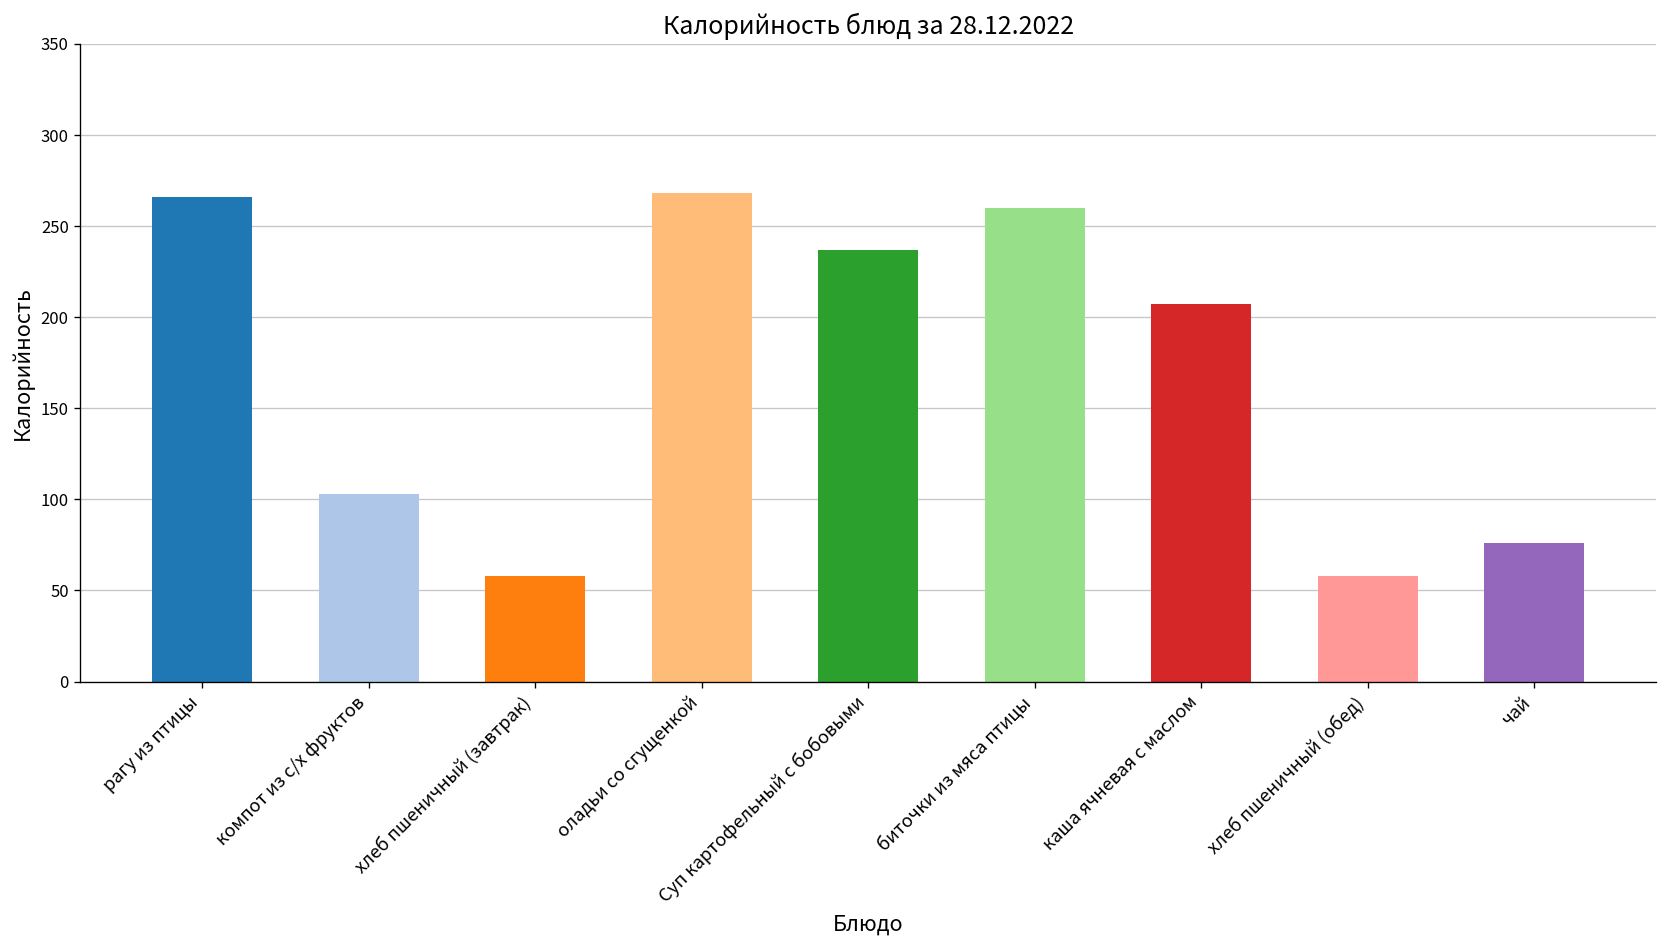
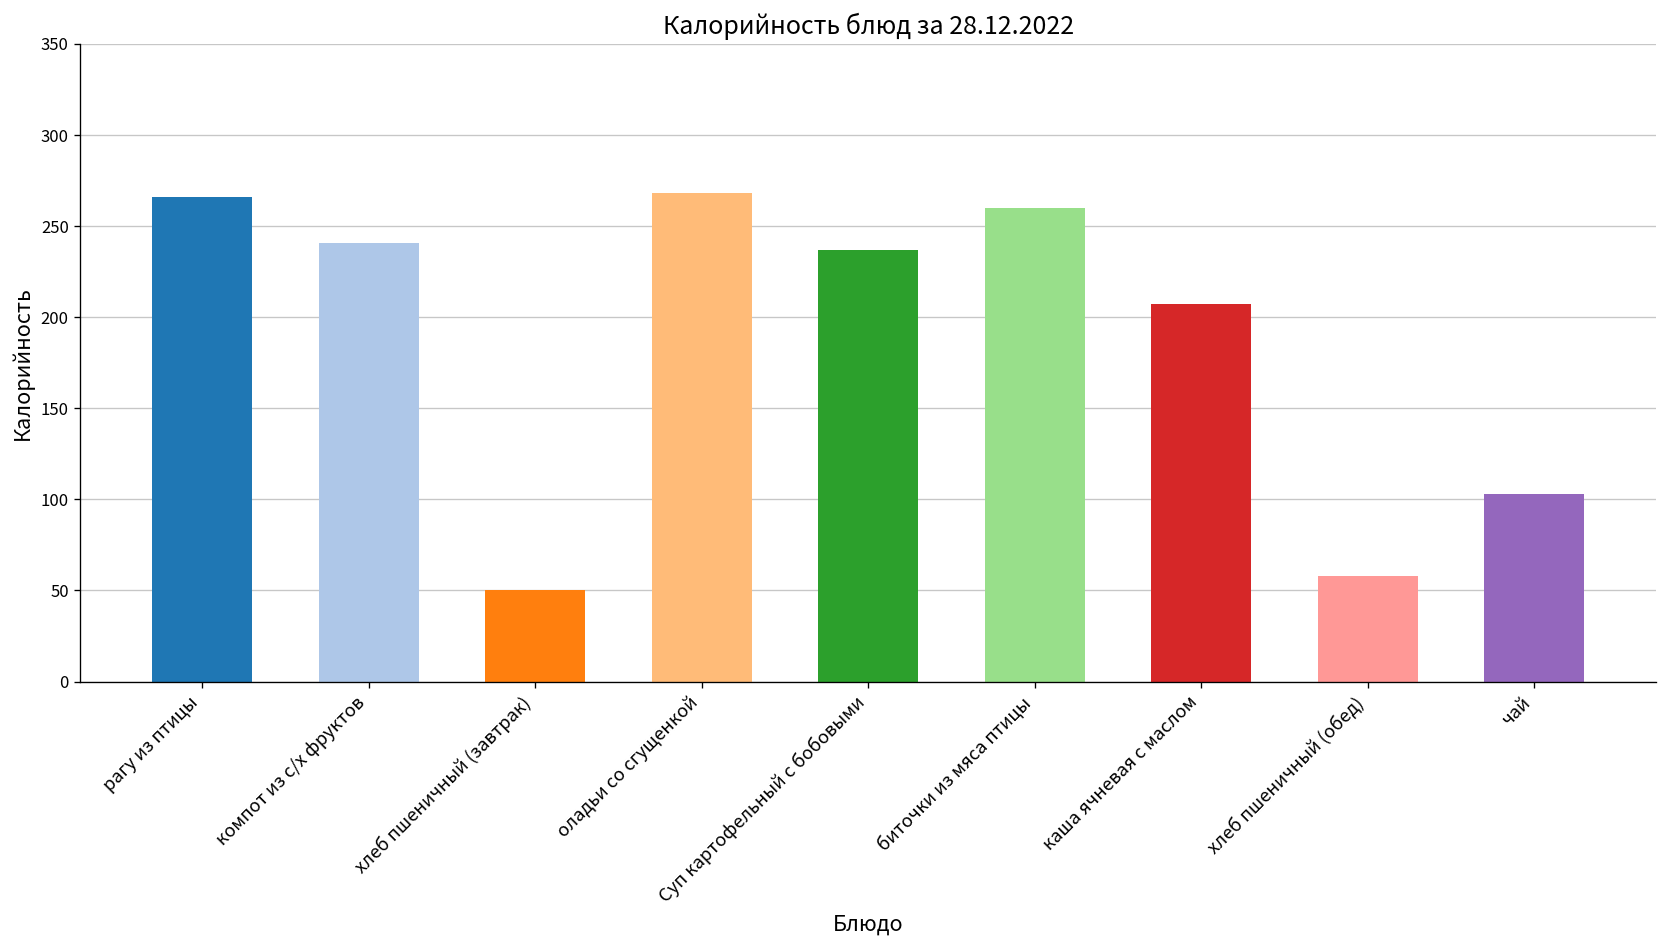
компот из с/х фруктов: 103 -> 241
хлеб пшеничный (завтрак): 58 -> 50
чай: 76 -> 103
